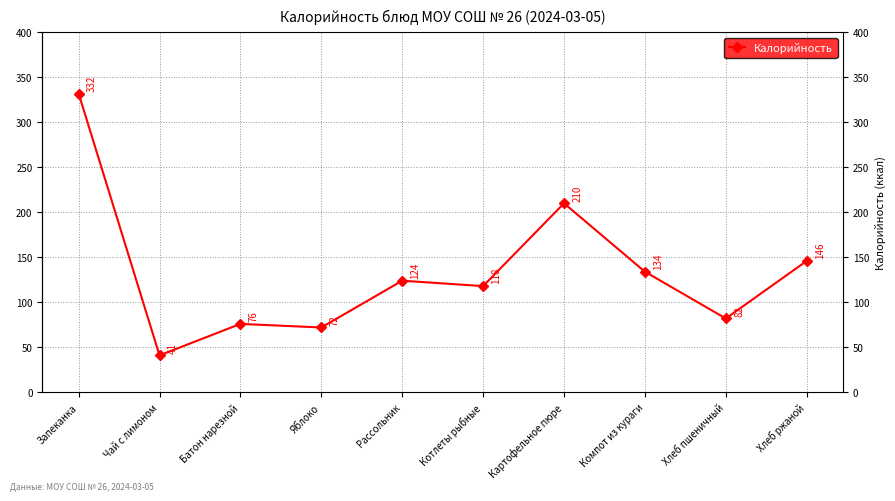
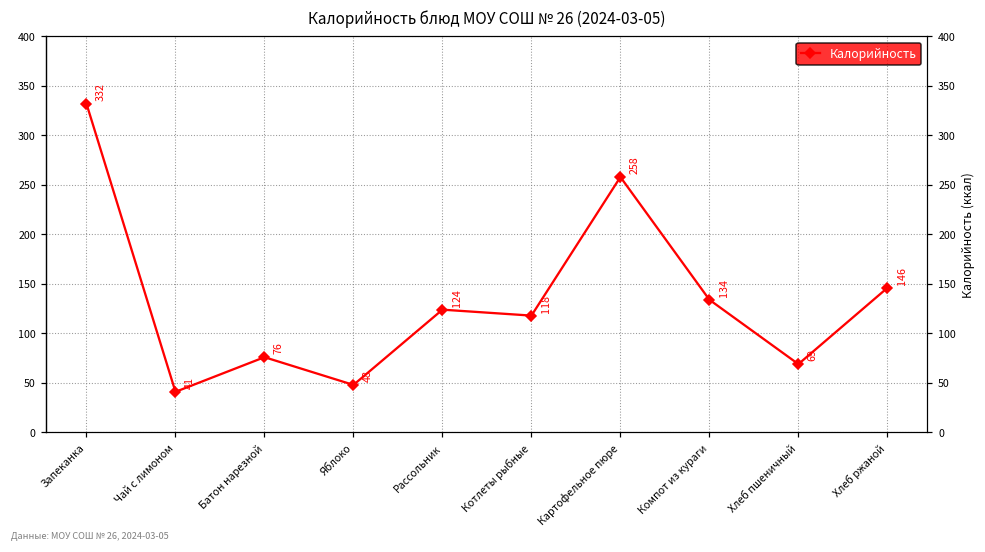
Яблоко: 72 -> 48
Картофельное пюре: 210 -> 258
Хлеб пшеничный: 82 -> 69
